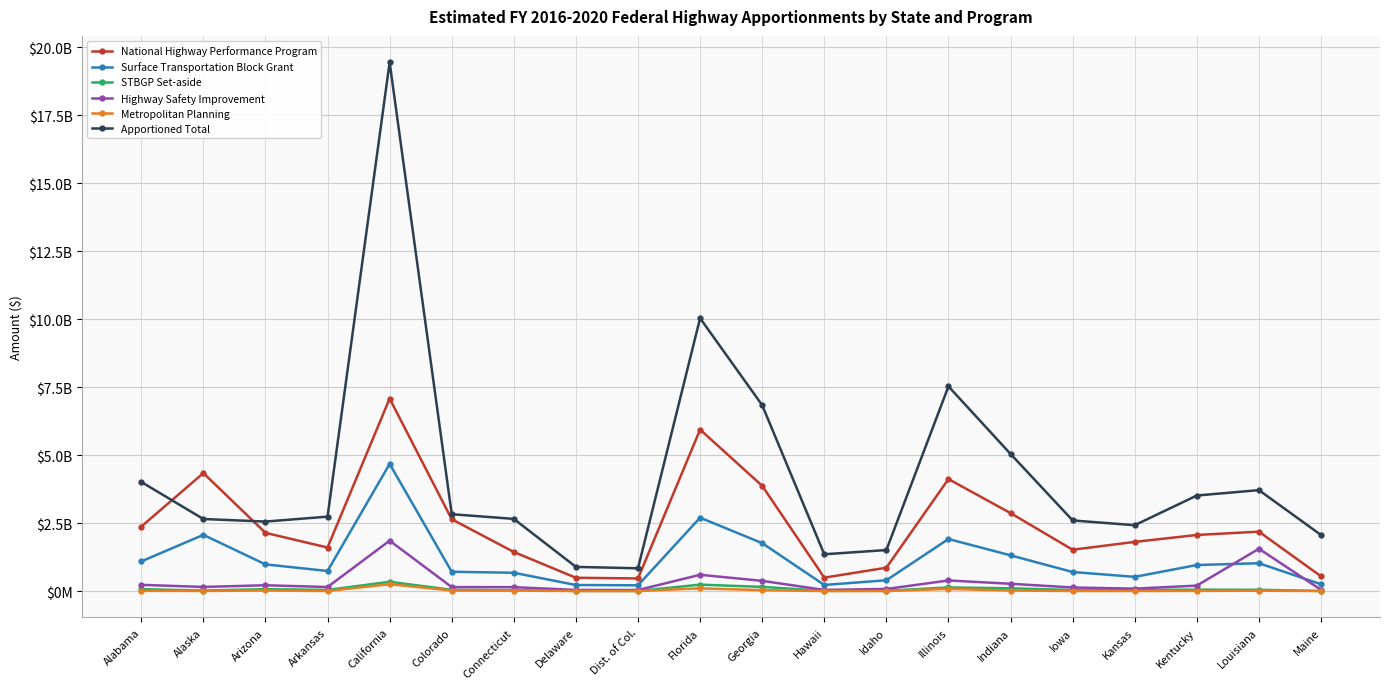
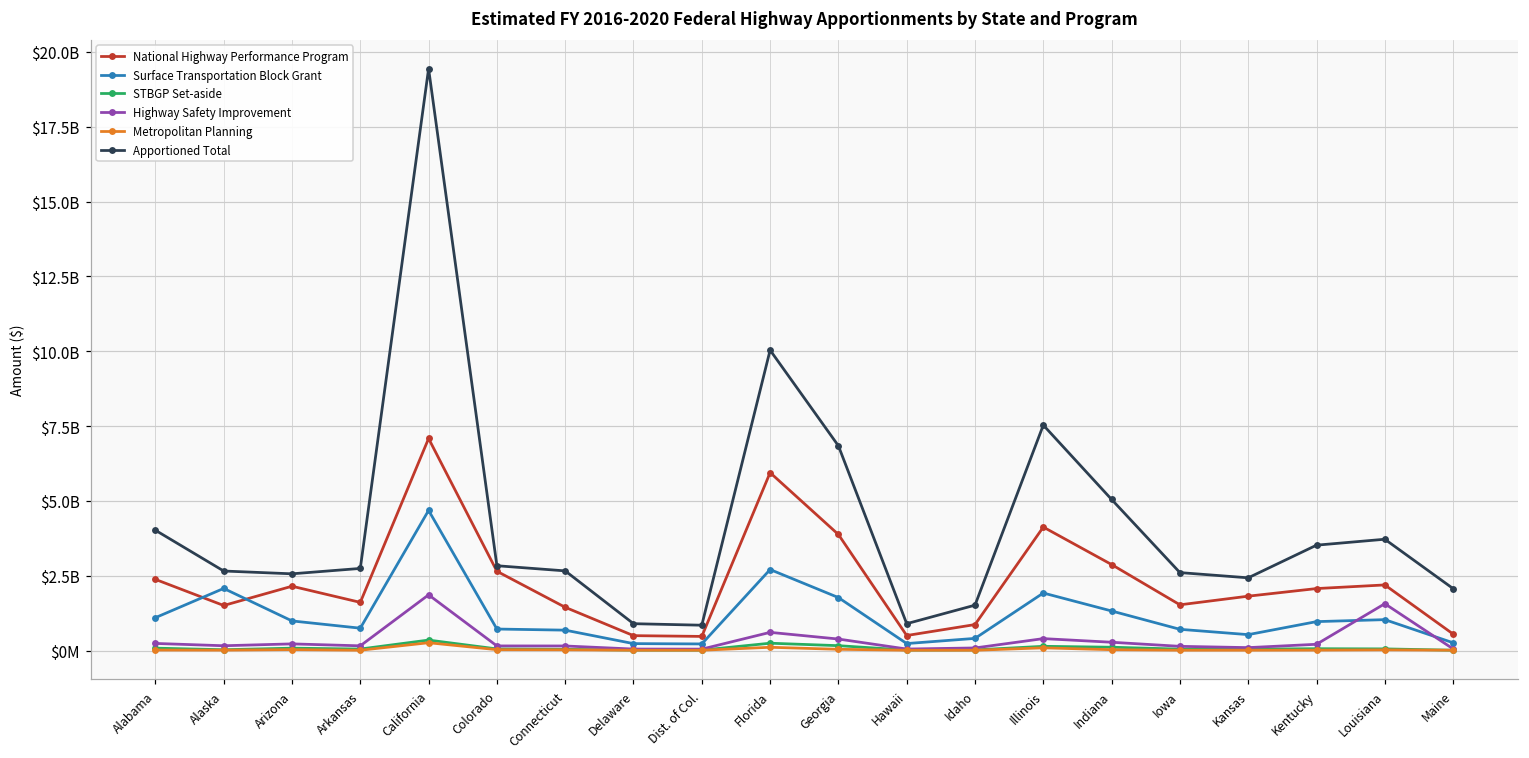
National Highway Performance Program, Alaska: $4300000000 -> $1500000000
Apportioned Total, Hawaii: $1400000000 -> $900000000
